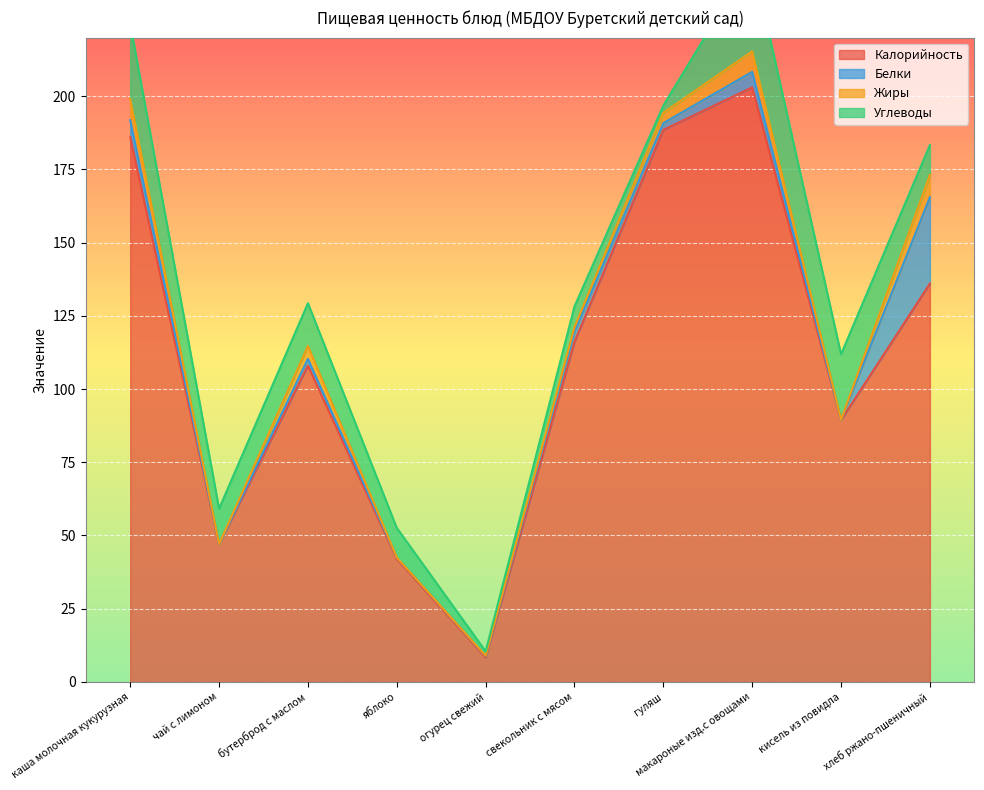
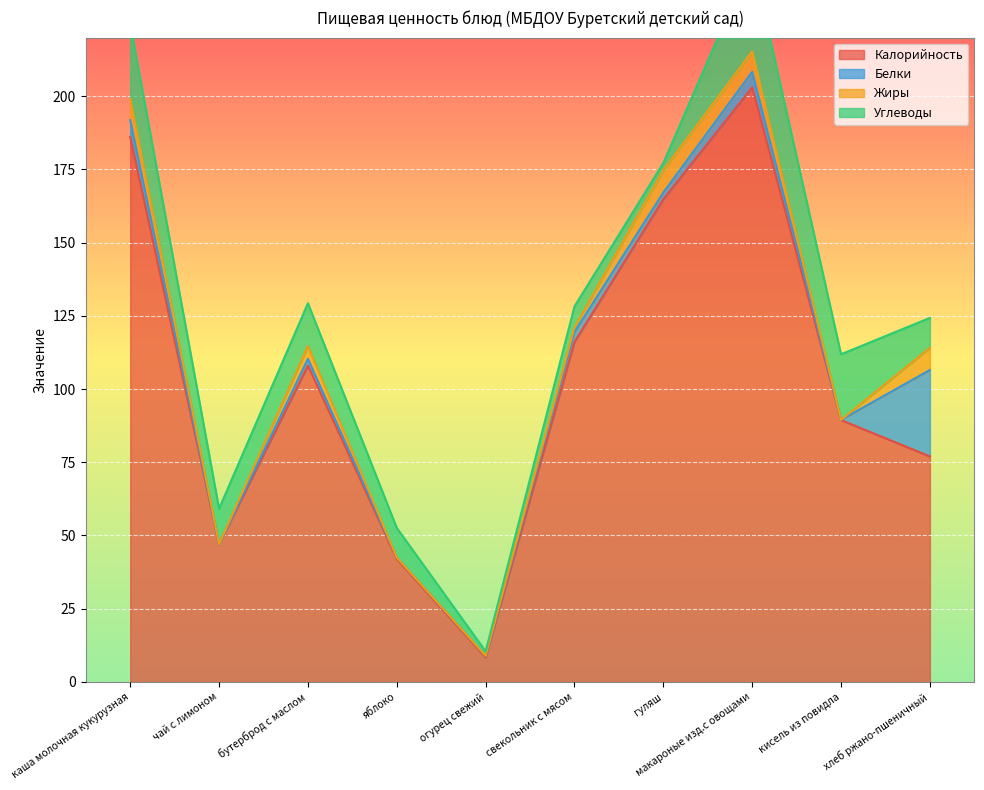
Калорийность, гуляш: 189 -> 165
Жиры, гуляш: 4 -> 8
Калорийность, хлеб ржано-пшеничный: 136 -> 77
